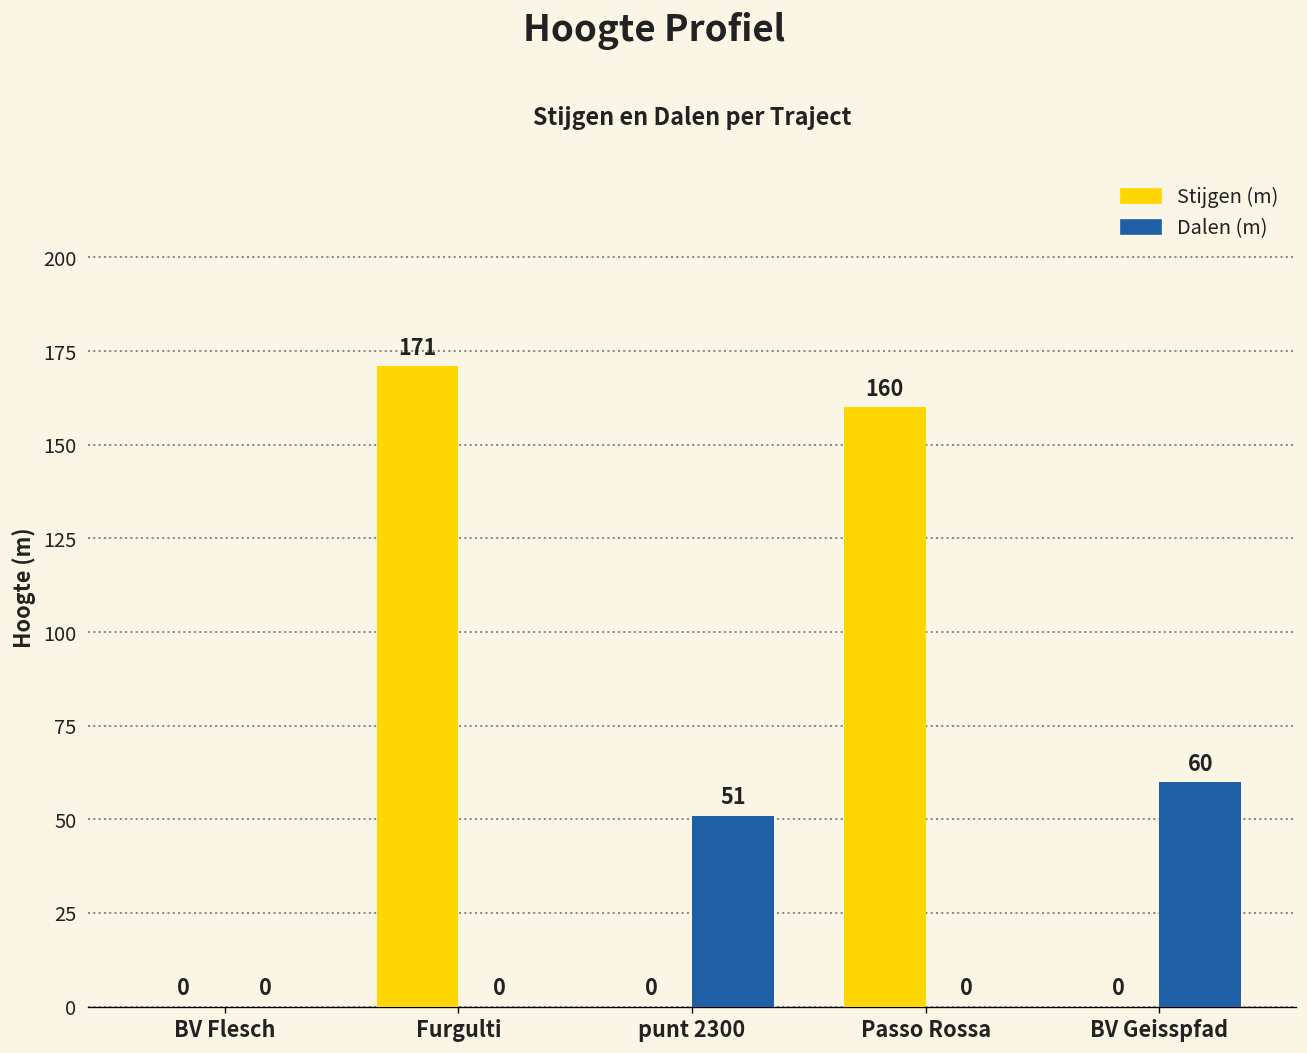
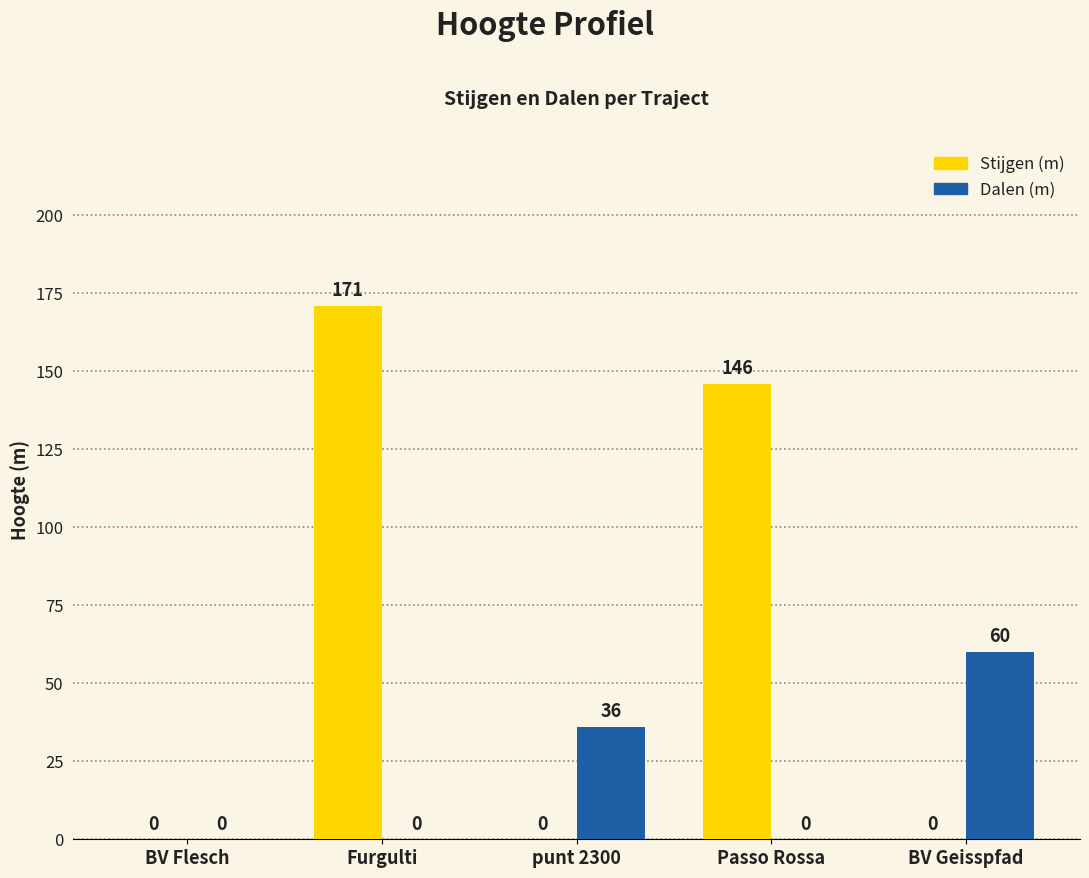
Dalen (m), punt 2300: 51 -> 36
Stijgen (m), Passo Rossa: 160 -> 146
